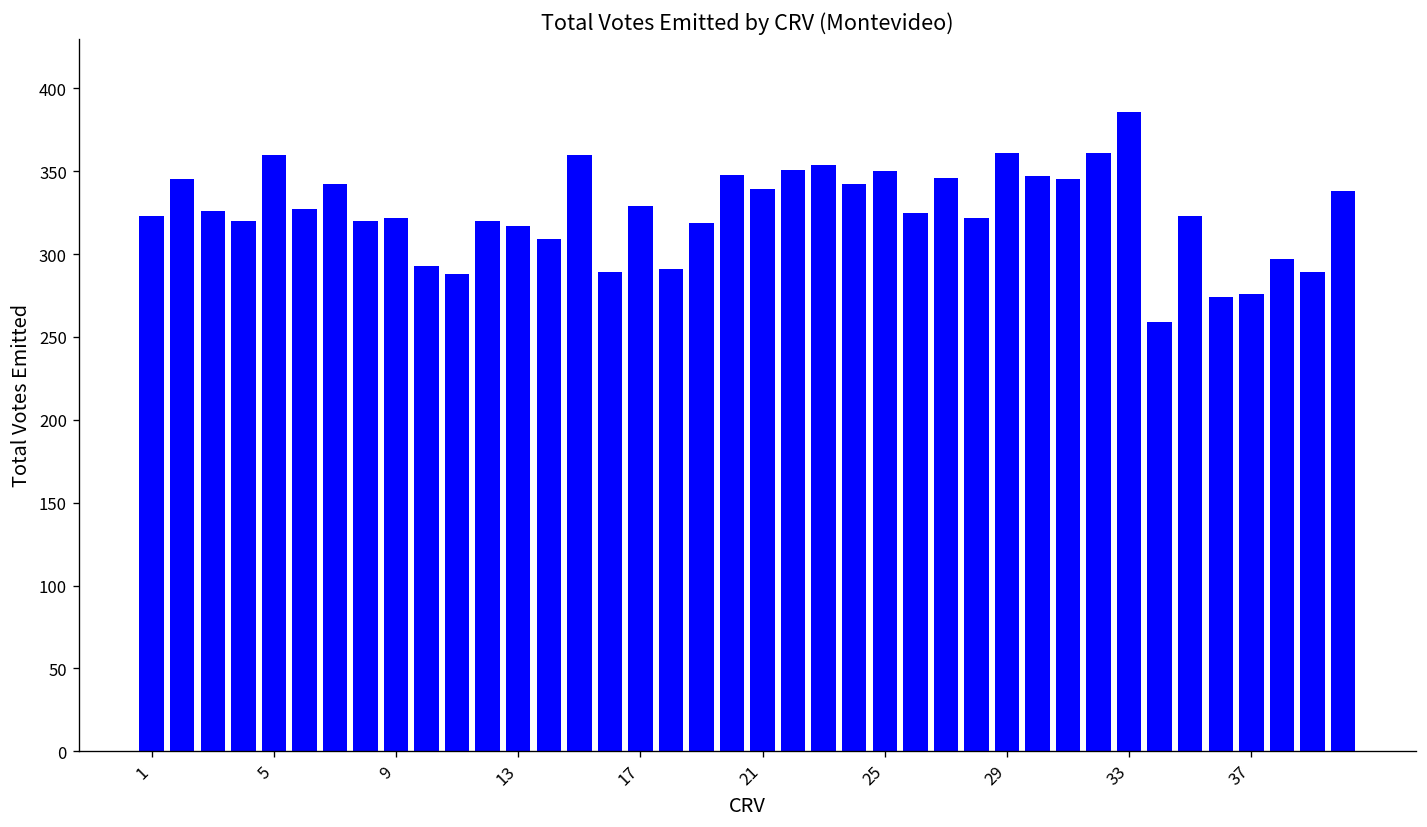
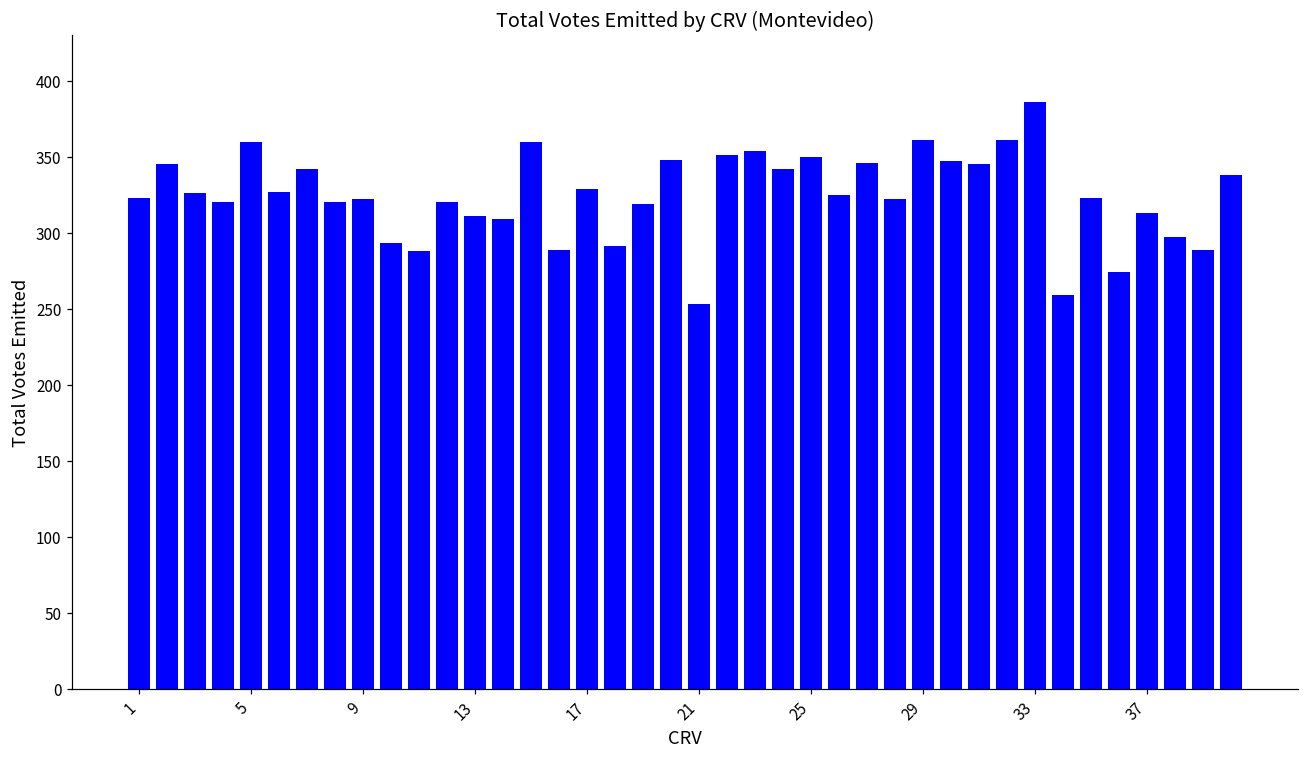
13: 317 -> 311
21: 339 -> 253
37: 276 -> 313
